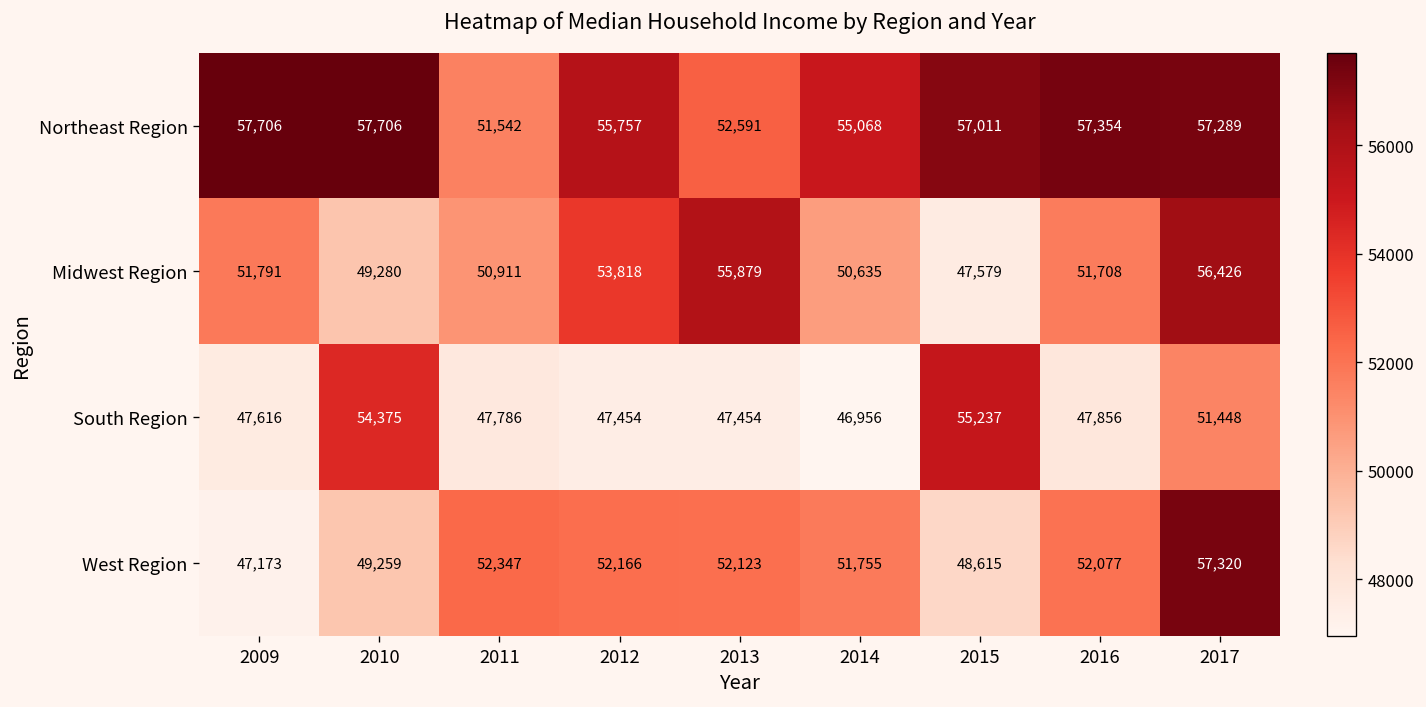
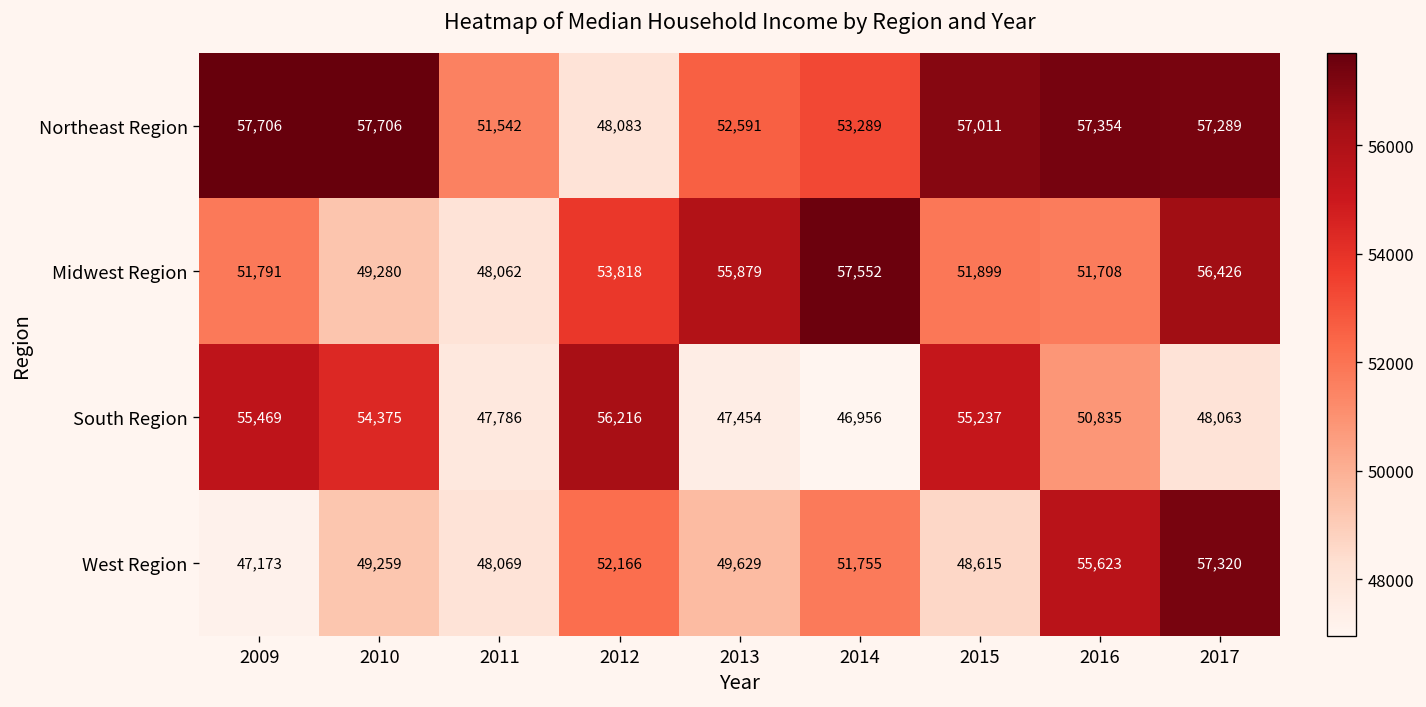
Northeast Region, 2012: 55,757 -> 48,083
Northeast Region, 2014: 55,068 -> 53,289
Midwest Region, 2011: 50,911 -> 48,062
Midwest Region, 2014: 50,635 -> 57,552
Midwest Region, 2015: 47,579 -> 51,899
South Region, 2009: 47,616 -> 55,469
South Region, 2012: 47,454 -> 56,216
South Region, 2016: 47,856 -> 50,835
South Region, 2017: 51,448 -> 48,063
West Region, 2011: 52,347 -> 48,069
West Region, 2013: 52,123 -> 49,629
West Region, 2016: 52,077 -> 55,623
